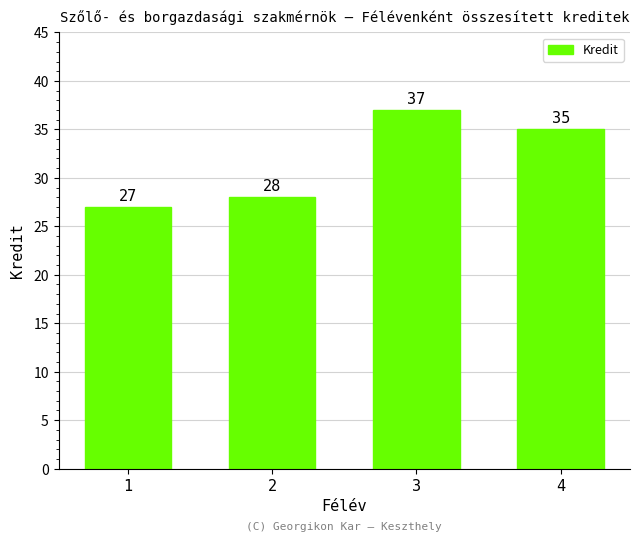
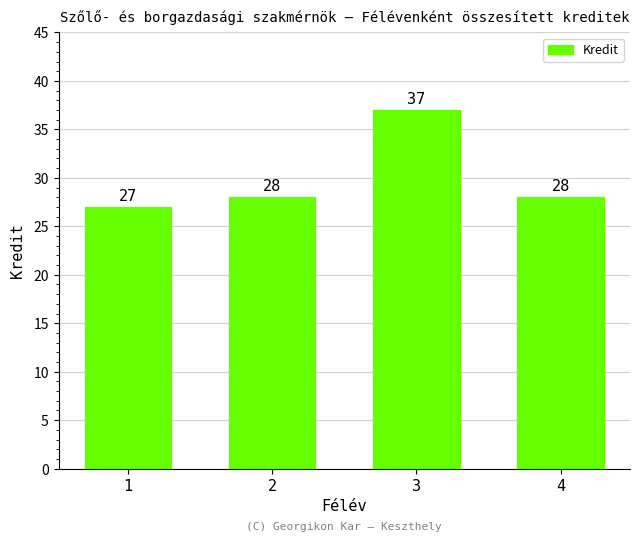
4: 35 -> 28
